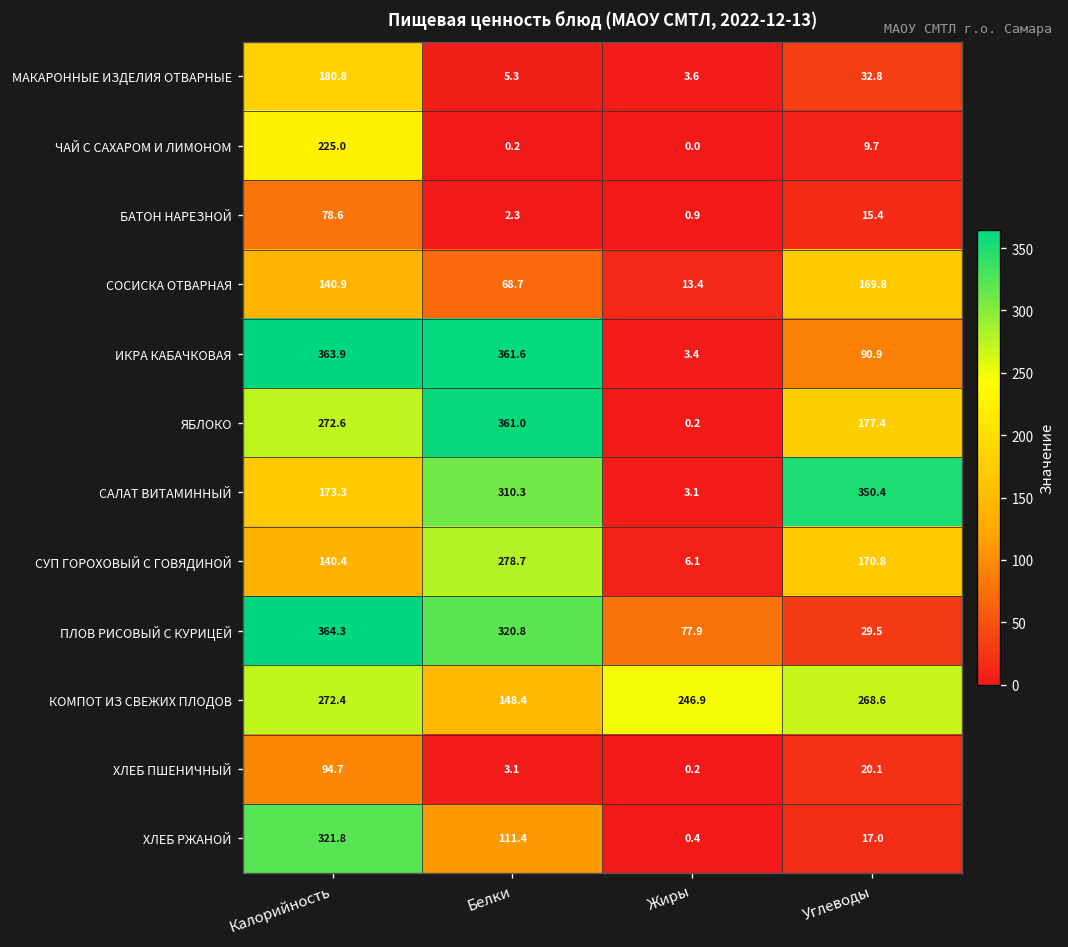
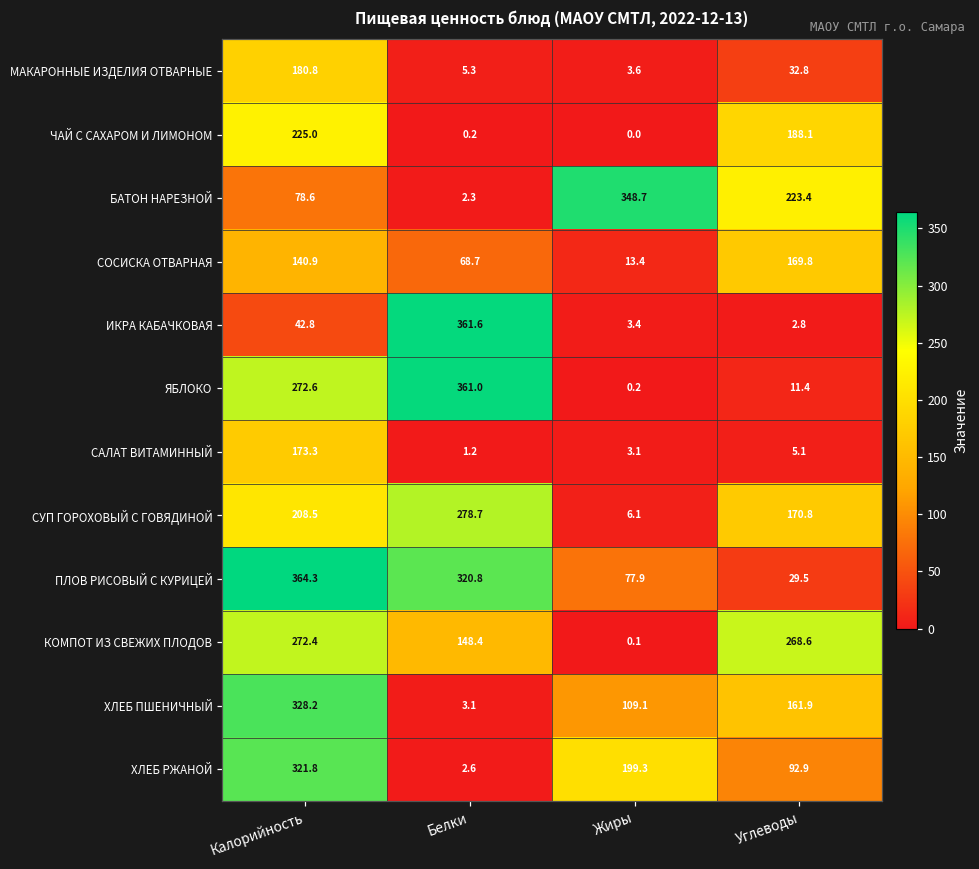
ЧАЙ С САХАРОМ И ЛИМОНОМ, Углеводы: 9.7 -> 188.1
БАТОН НАРЕЗНОЙ, Жиры: 0.9 -> 348.7
БАТОН НАРЕЗНОЙ, Углеводы: 15.4 -> 223.4
ИКРА КАБАЧКОВАЯ, Калорийность: 363.9 -> 42.8
ИКРА КАБАЧКОВАЯ, Углеводы: 90.9 -> 2.8
ЯБЛОКО, Углеводы: 177.4 -> 11.4
САЛАТ ВИТАМИННЫЙ, Белки: 310.3 -> 1.2
САЛАТ ВИТАМИННЫЙ, Углеводы: 350.4 -> 5.1
СУП ГОРОХОВЫЙ С ГОВЯДИНОЙ, Калорийность: 140.4 -> 208.5
КОМПОТ ИЗ СВЕЖИХ ПЛОДОВ, Жиры: 246.9 -> 0.1
ХЛЕБ ПШЕНИЧНЫЙ, Калорийность: 94.7 -> 328.2
ХЛЕБ ПШЕНИЧНЫЙ, Жиры: 0.2 -> 109.1
ХЛЕБ ПШЕНИЧНЫЙ, Углеводы: 20.1 -> 161.9
ХЛЕБ РЖАНОЙ, Белки: 111.4 -> 2.6
ХЛЕБ РЖАНОЙ, Жиры: 0.4 -> 199.3
ХЛЕБ РЖАНОЙ, Углеводы: 17.0 -> 92.9
